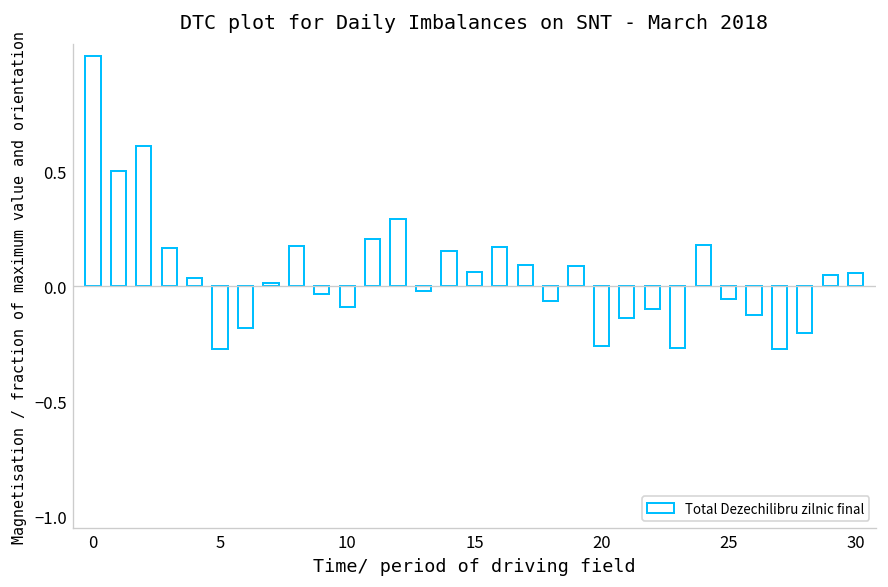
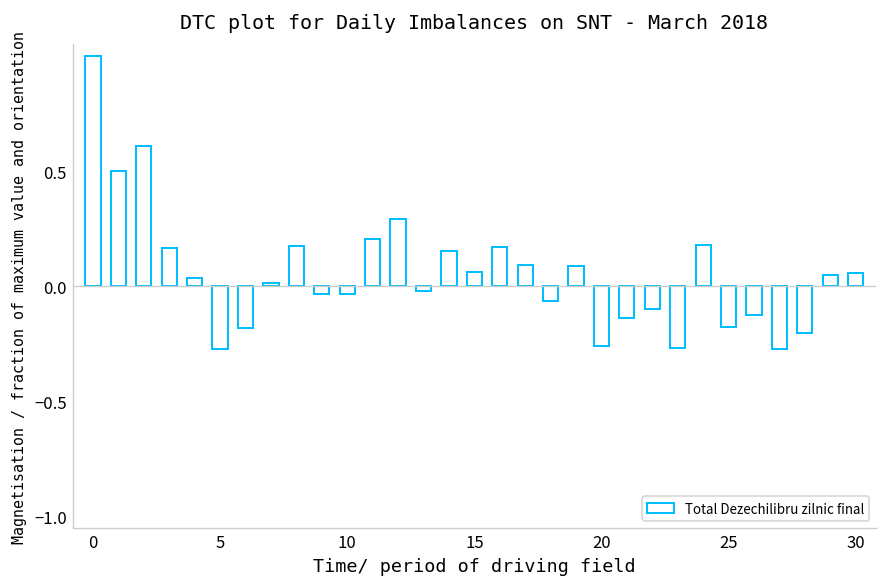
10: -0.09 -> -0.03
25: -0.06 -> -0.18
